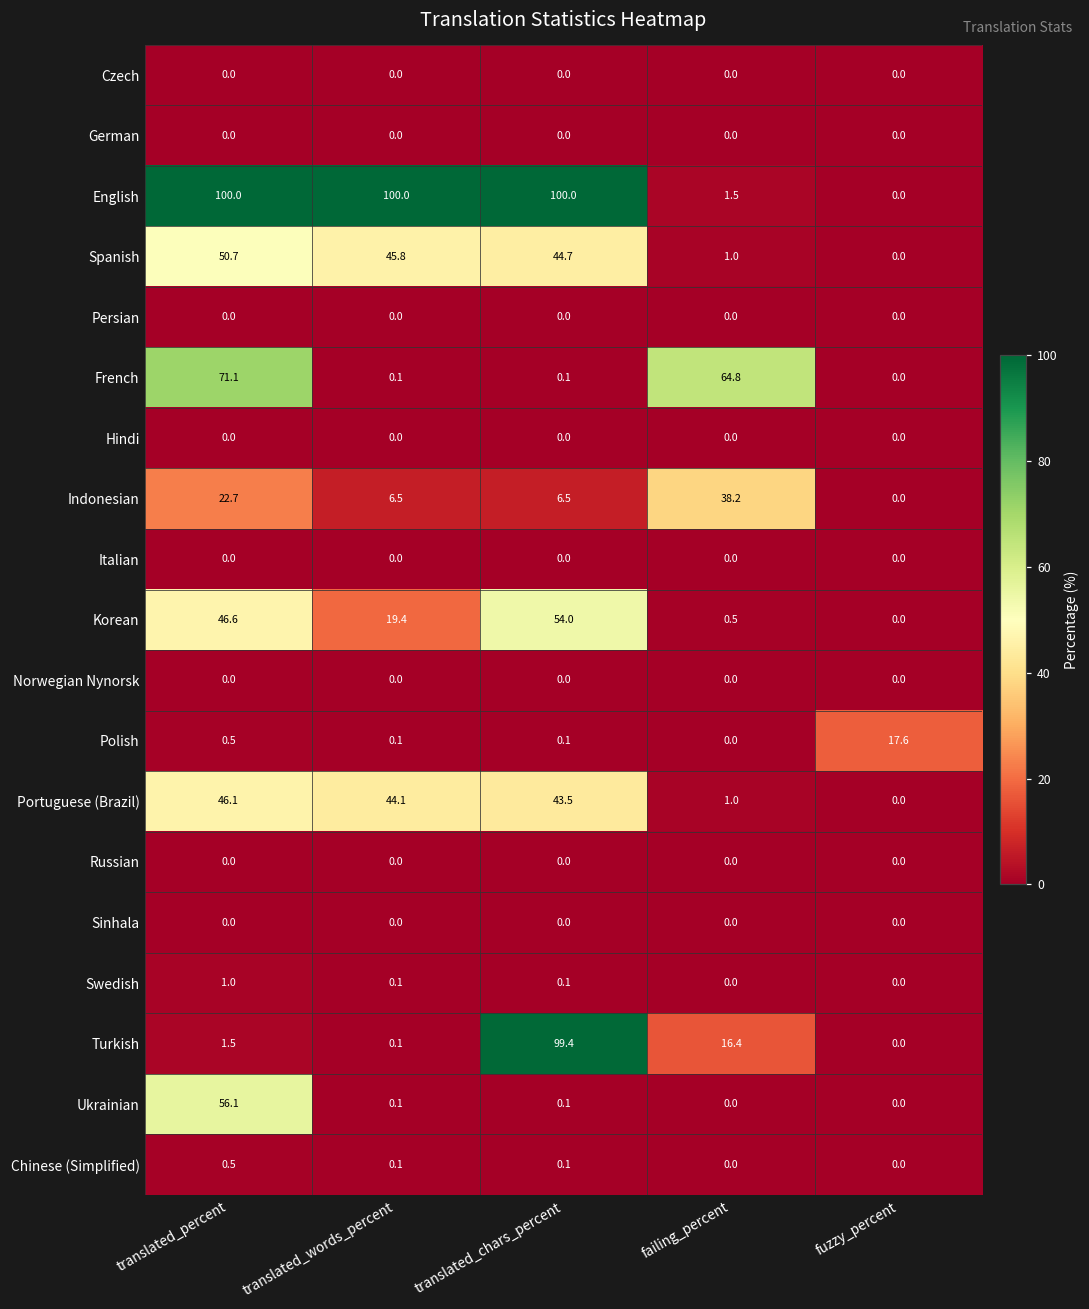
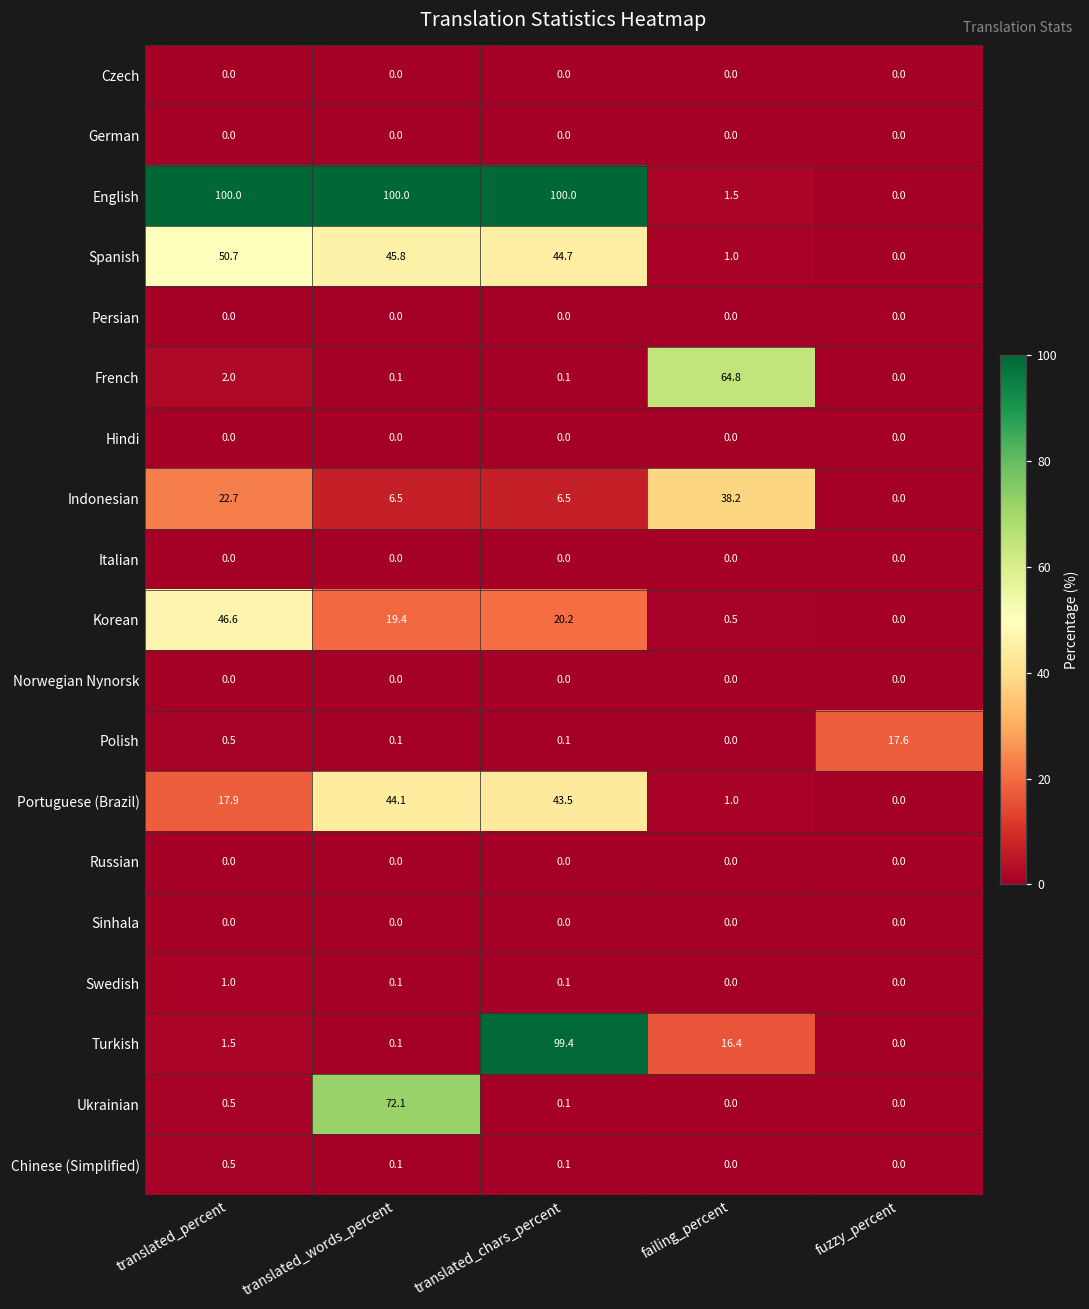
French, translated_percent: 71.1 -> 2.0
Korean, translated_chars_percent: 54.0 -> 20.2
Portuguese (Brazil), translated_percent: 46.1 -> 17.9
Ukrainian, translated_percent: 56.1 -> 0.5
Ukrainian, translated_words_percent: 0.1 -> 72.1
